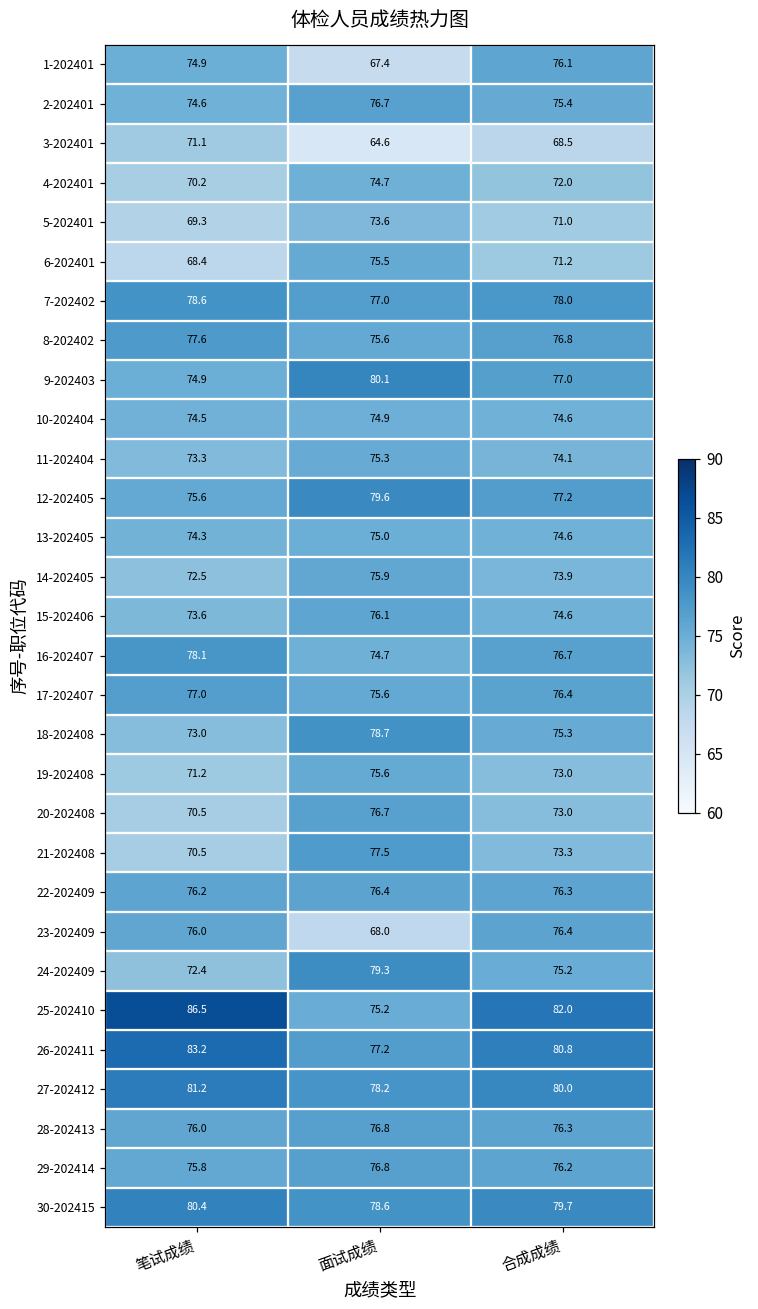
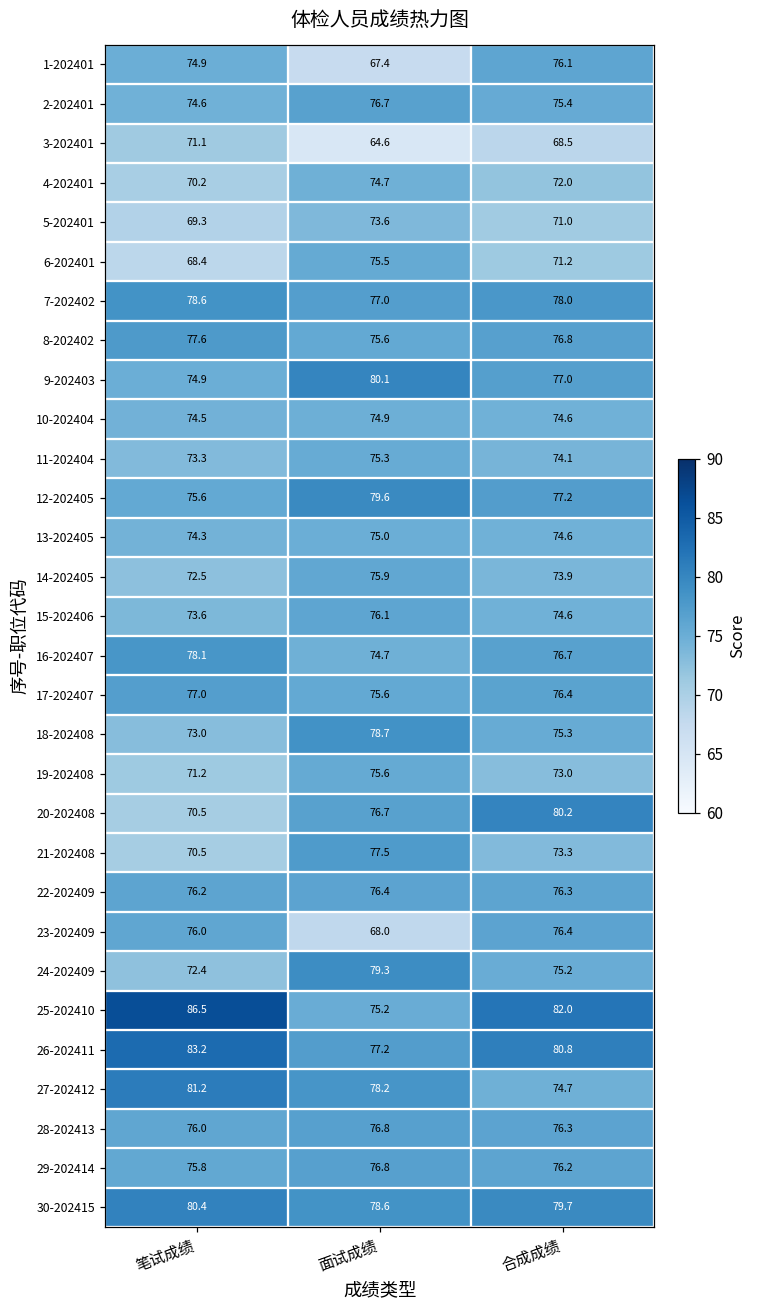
20-202408, 合成成绩: 73.0 -> 80.2
27-202412, 合成成绩: 80.0 -> 74.7
